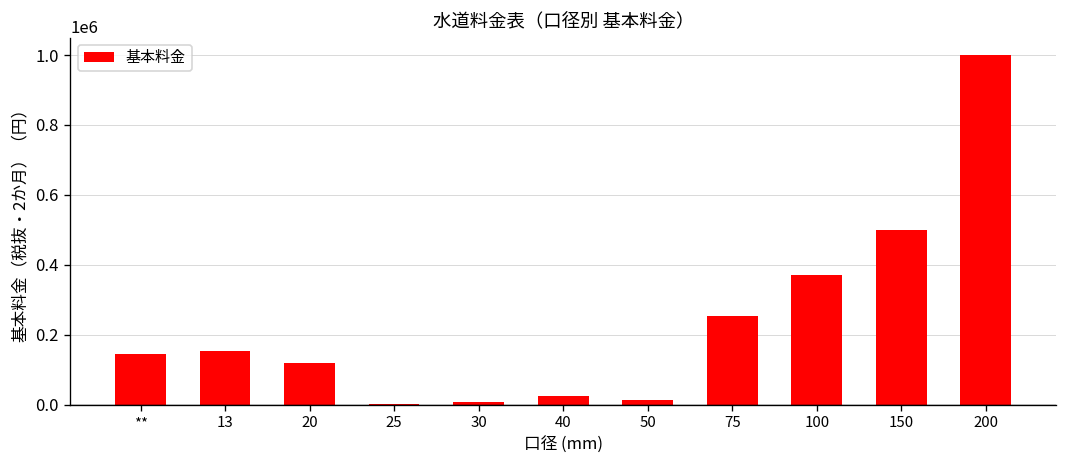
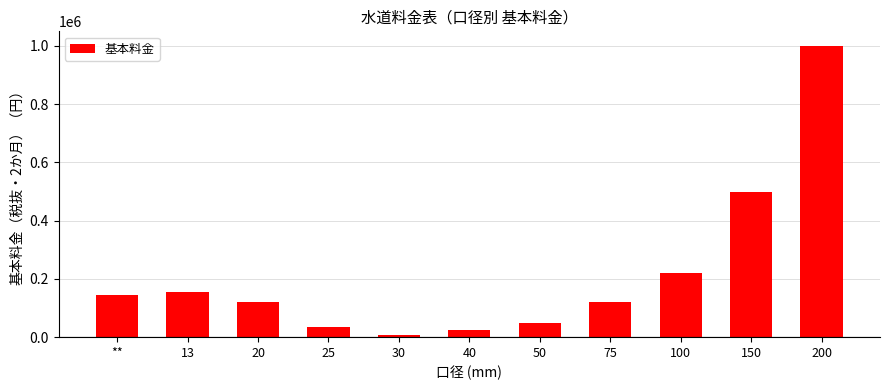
25: 0 -> 40000
50: 10000 -> 50000
75: 250000 -> 120000
100: 370000 -> 220000
